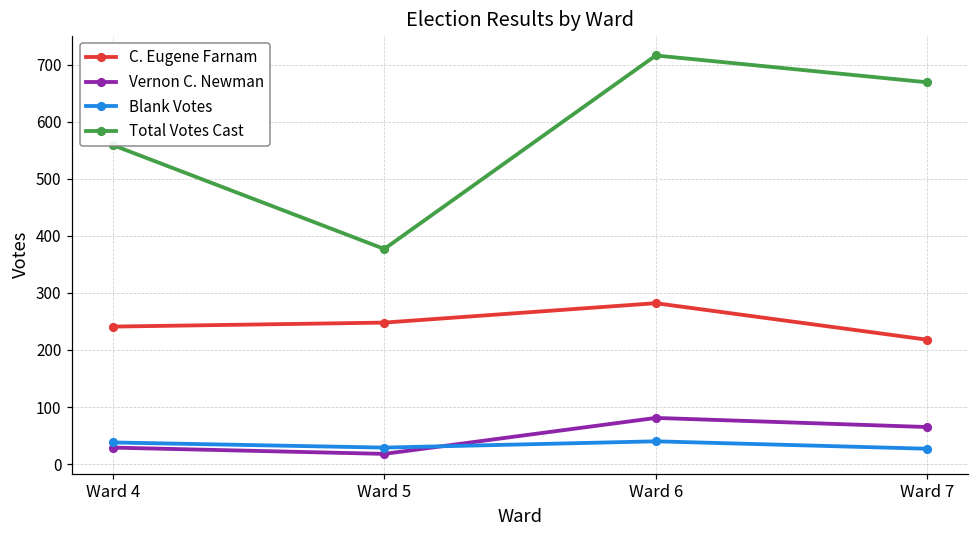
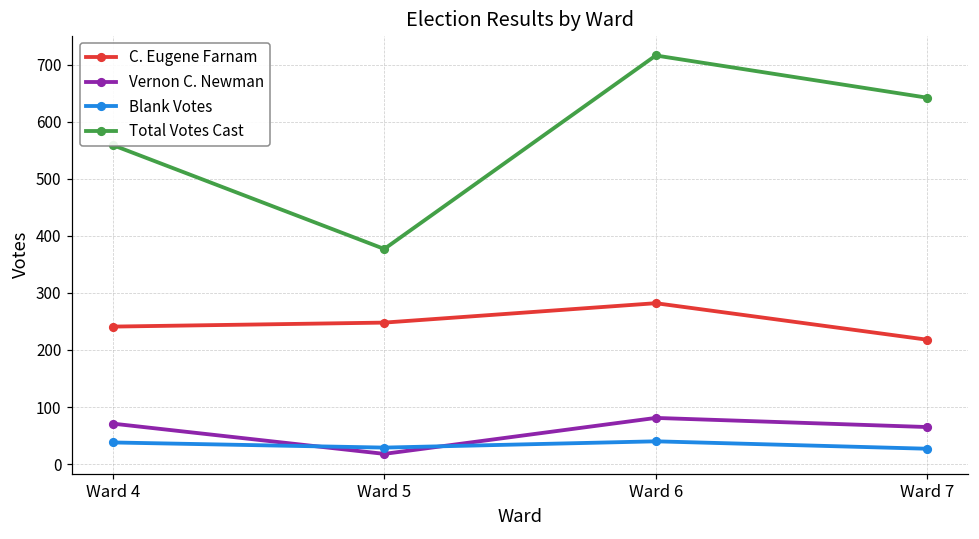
Vernon C. Newman, Ward 4: 30 -> 70
Total Votes Cast, Ward 7: 670 -> 640
